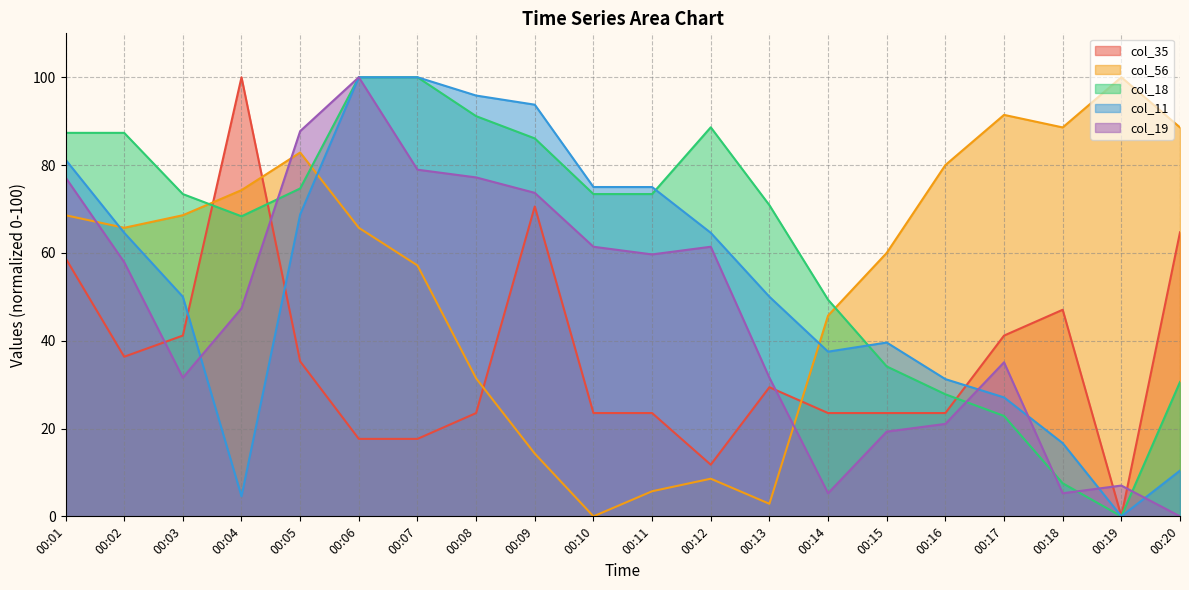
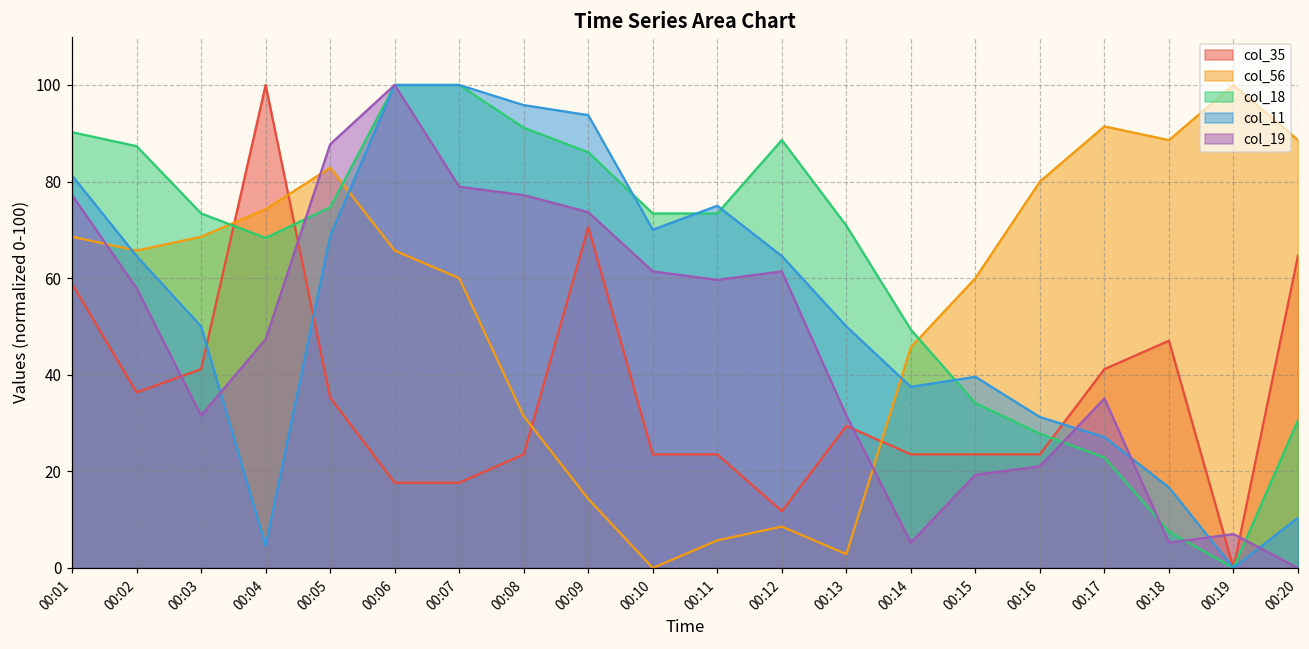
col_18, 00:01: 87 -> 90
col_56, 00:07: 57 -> 60
col_11, 00:10: 75 -> 70
